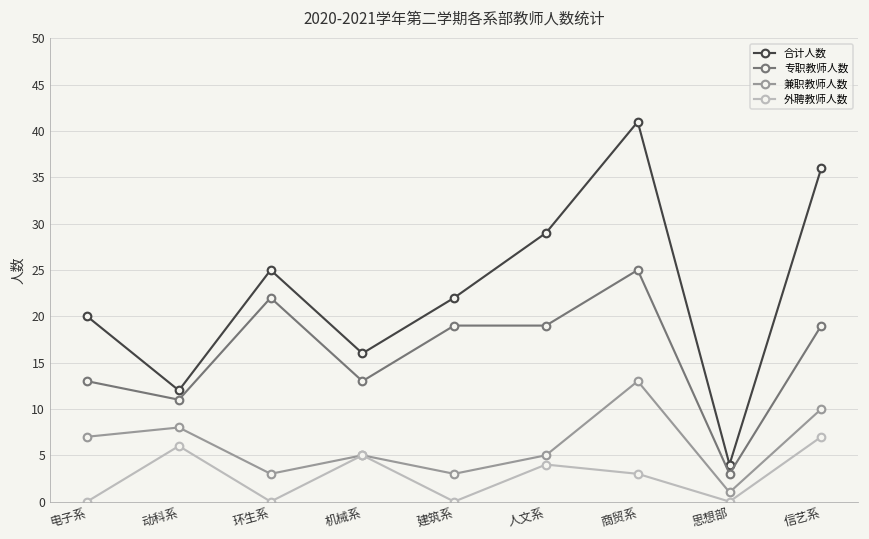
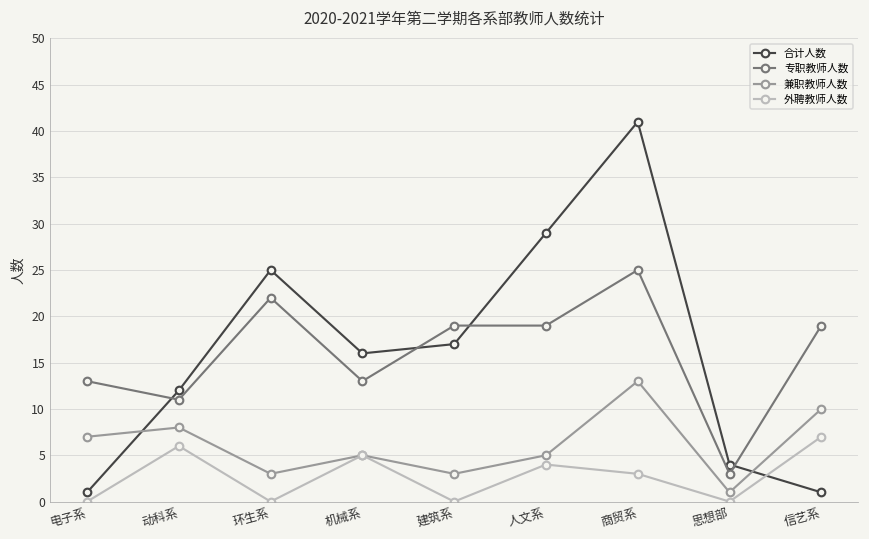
合计人数, 电子系: 20 -> 1
合计人数, 建筑系: 22 -> 17
合计人数, 信艺系: 36 -> 1
